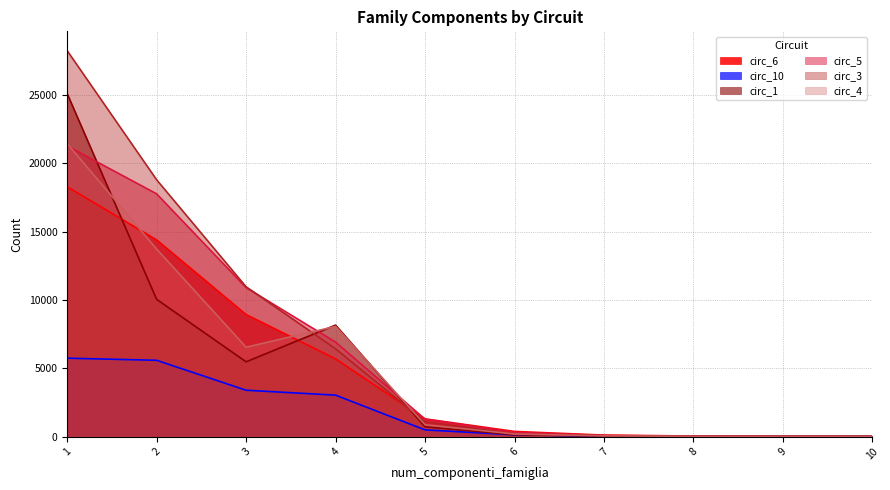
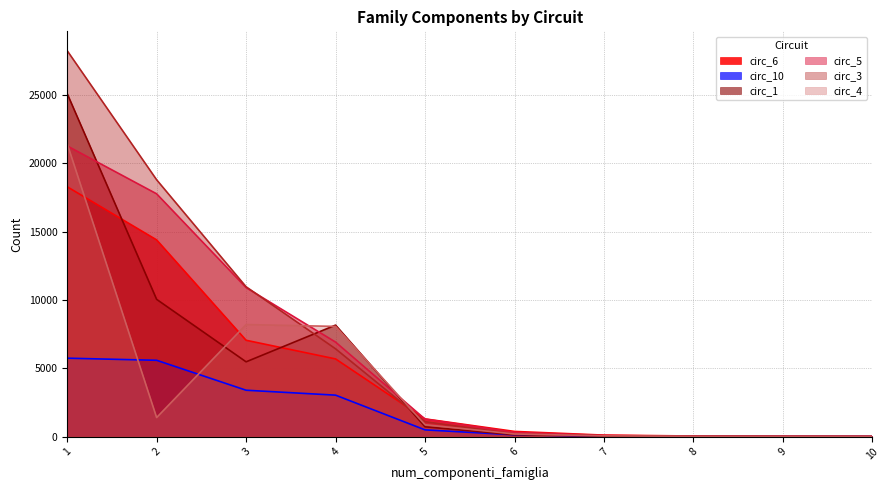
circ_4, 2: 13700 -> 1400
circ_6, 3: 8900 -> 7000
circ_4, 3: 6500 -> 8200
